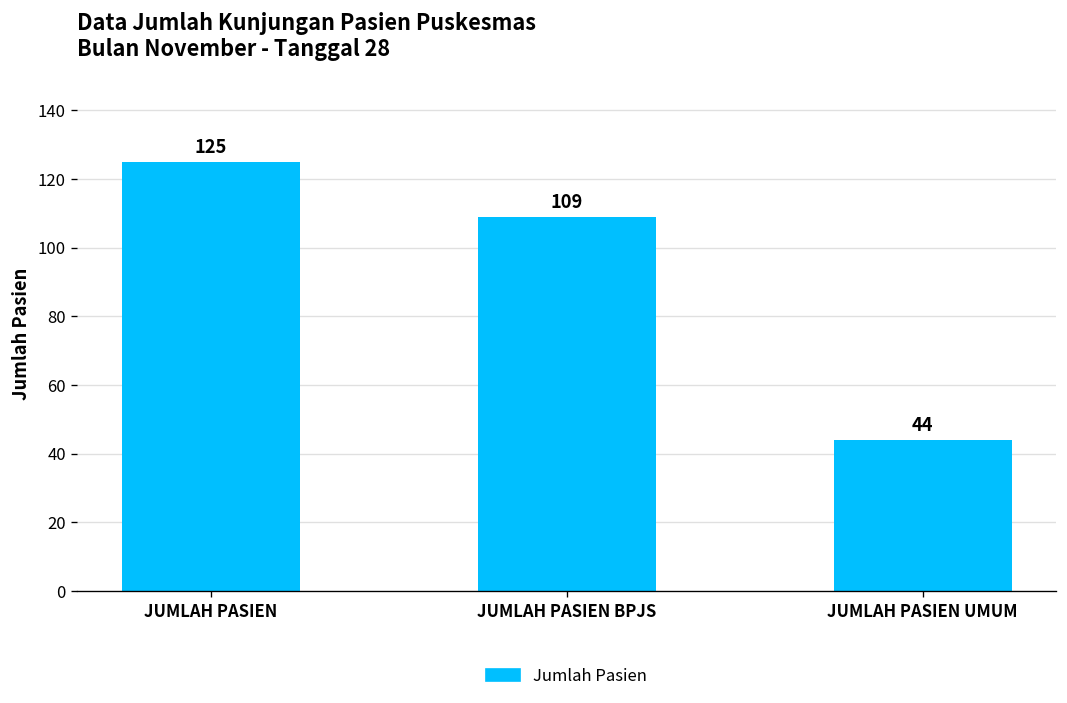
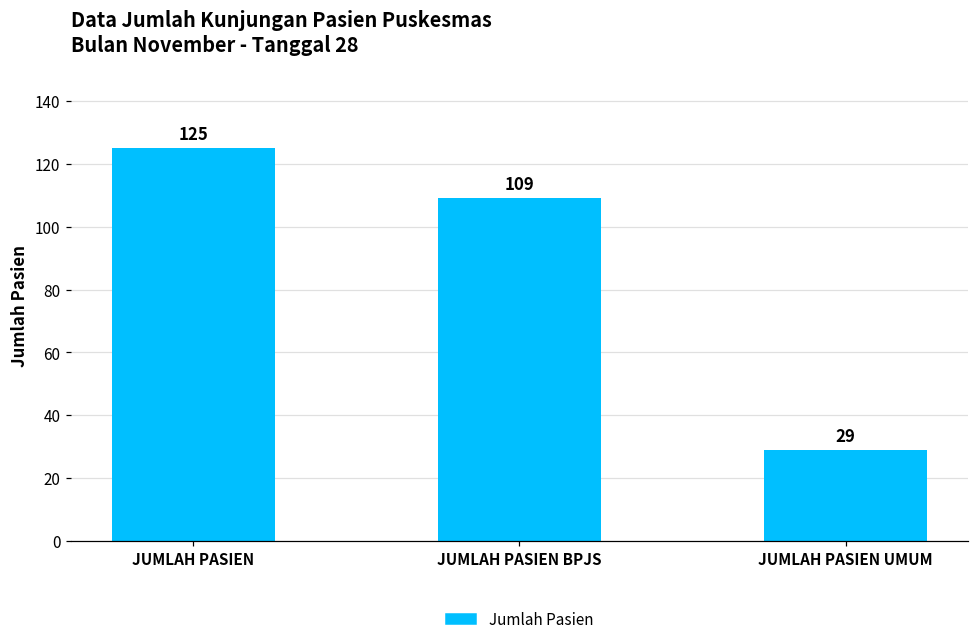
JUMLAH PASIEN UMUM: 44 -> 29
